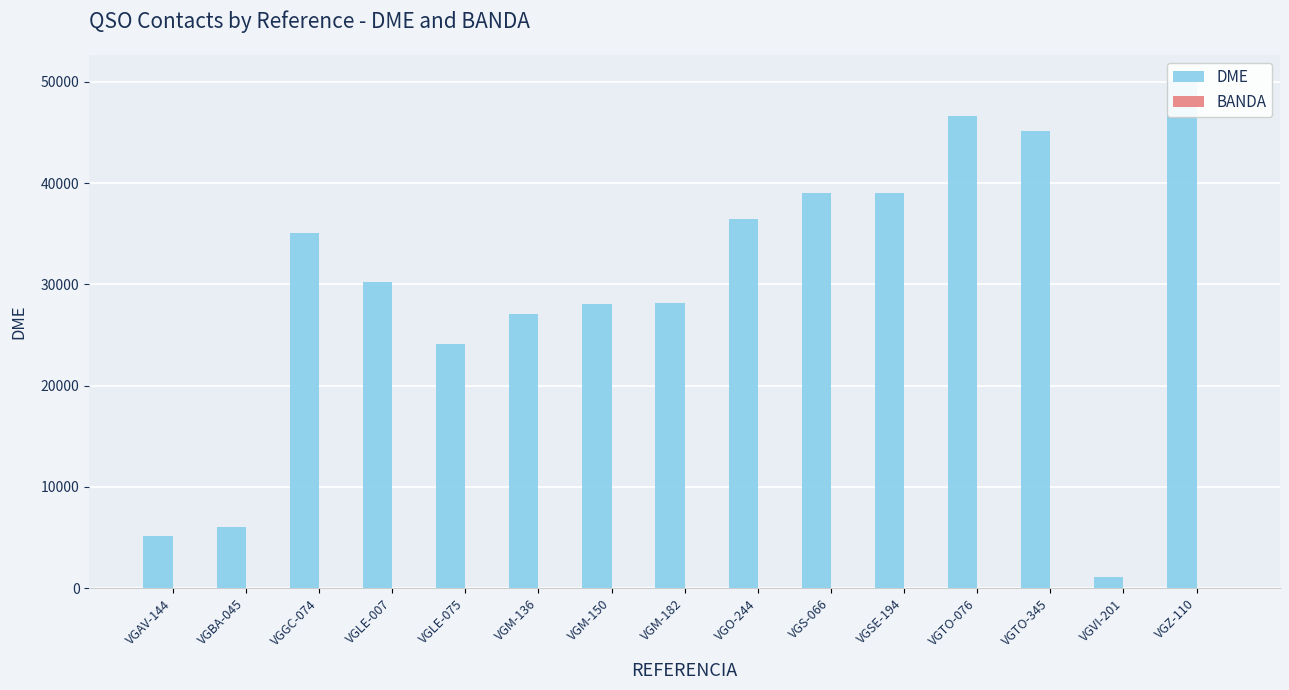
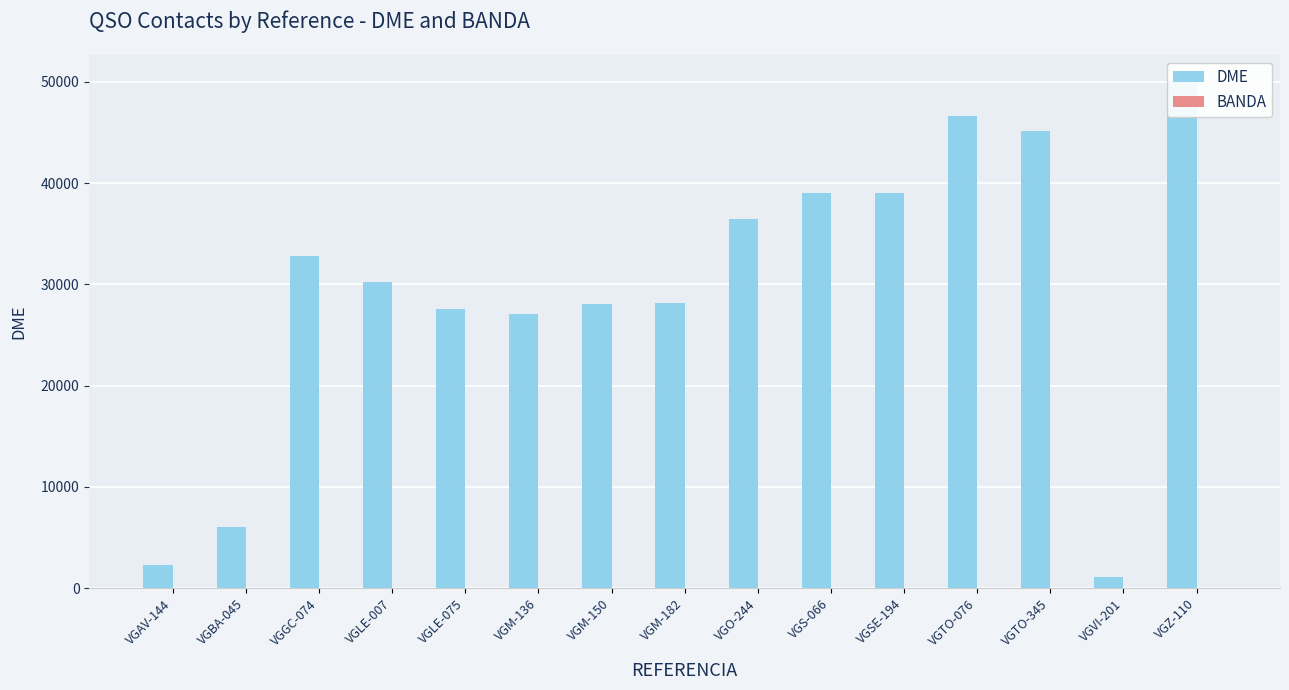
DME, VGAV-144: 5200 -> 2300
DME, VGGC-074: 35000 -> 32800
DME, VGLE-075: 24100 -> 27500
